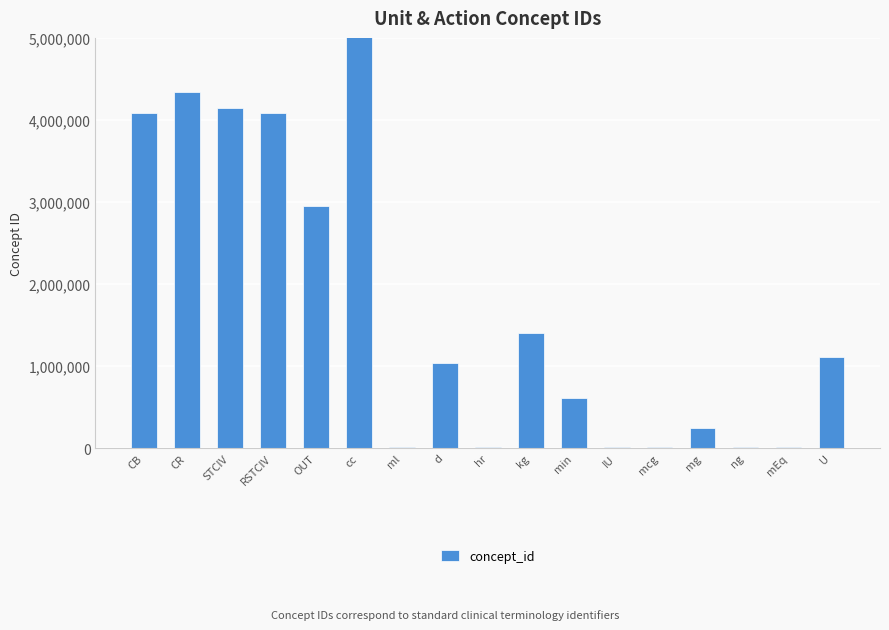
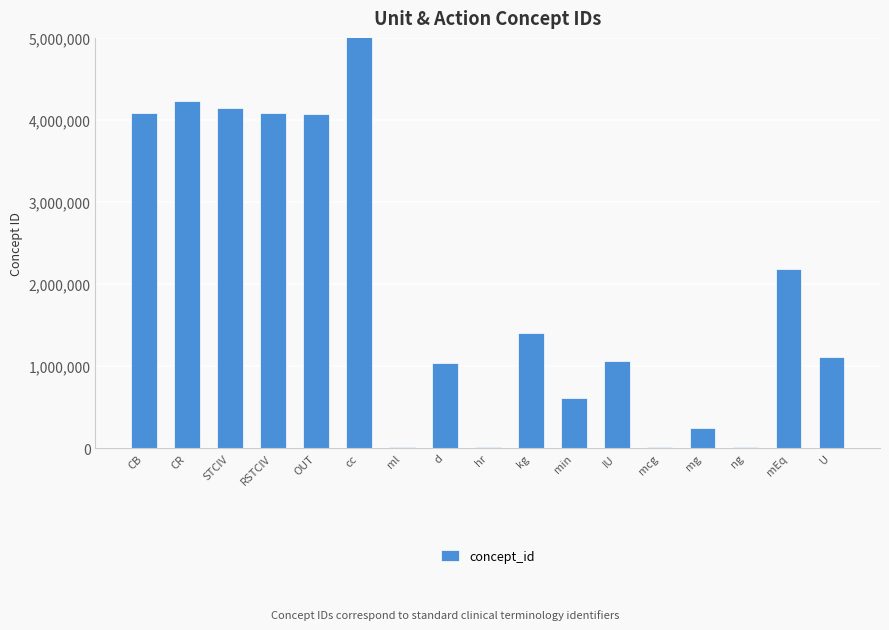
CR: 4,300,000 -> 4,200,000
OUT: 2,900,000 -> 4,100,000
IU: 0 -> 1,100,000
mEq: 0 -> 2,200,000
